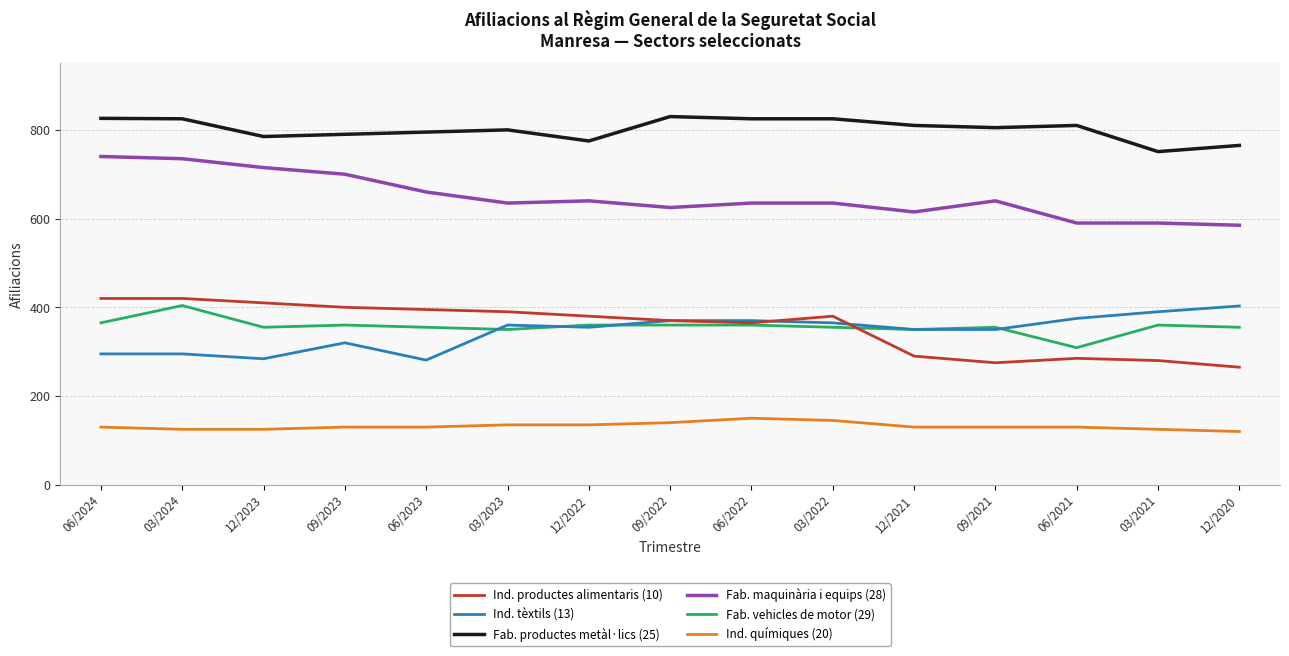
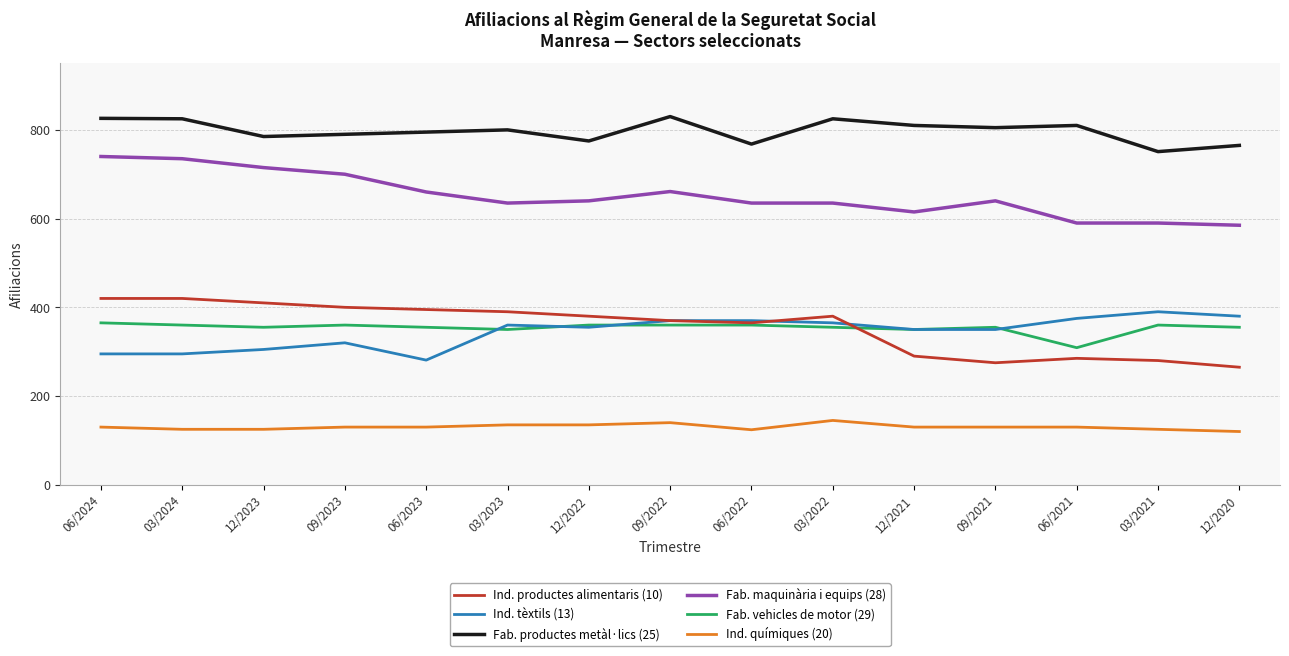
Fab. vehicles de motor (29), 03/2024: 400 -> 360
Ind. tèxtils (13), 12/2023: 280 -> 310
Fab. maquinària i equips (28), 09/2022: 630 -> 660
Fab. productes metàl·lics (25), 06/2022: 830 -> 770
Ind. químiques (20), 06/2022: 150 -> 120
Ind. tèxtils (13), 12/2020: 400 -> 380
